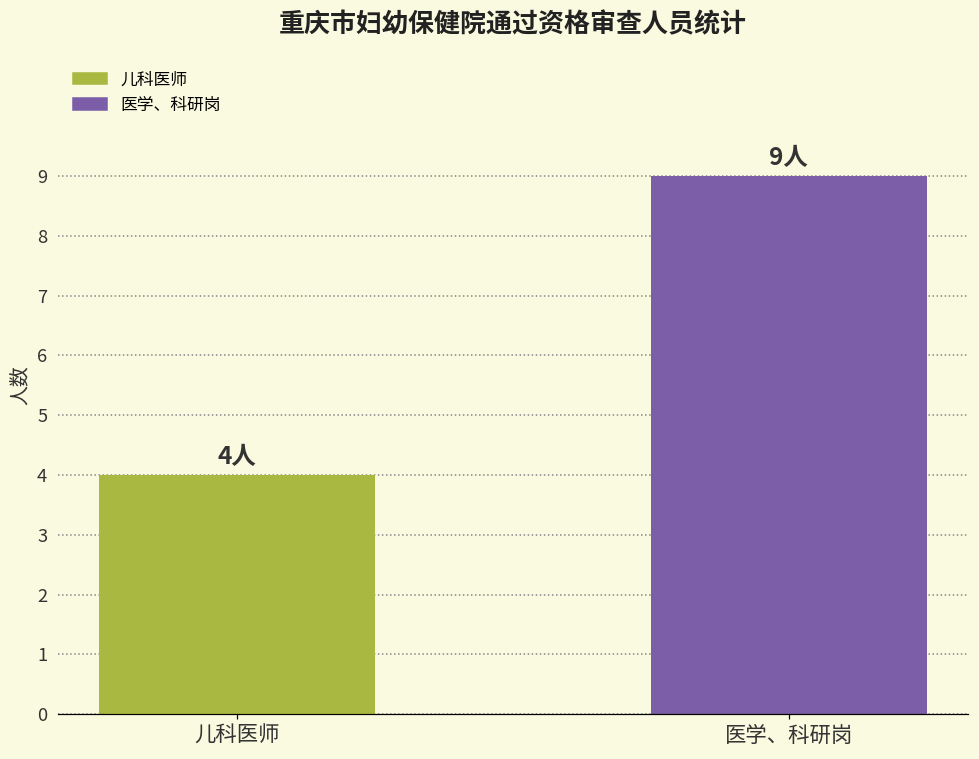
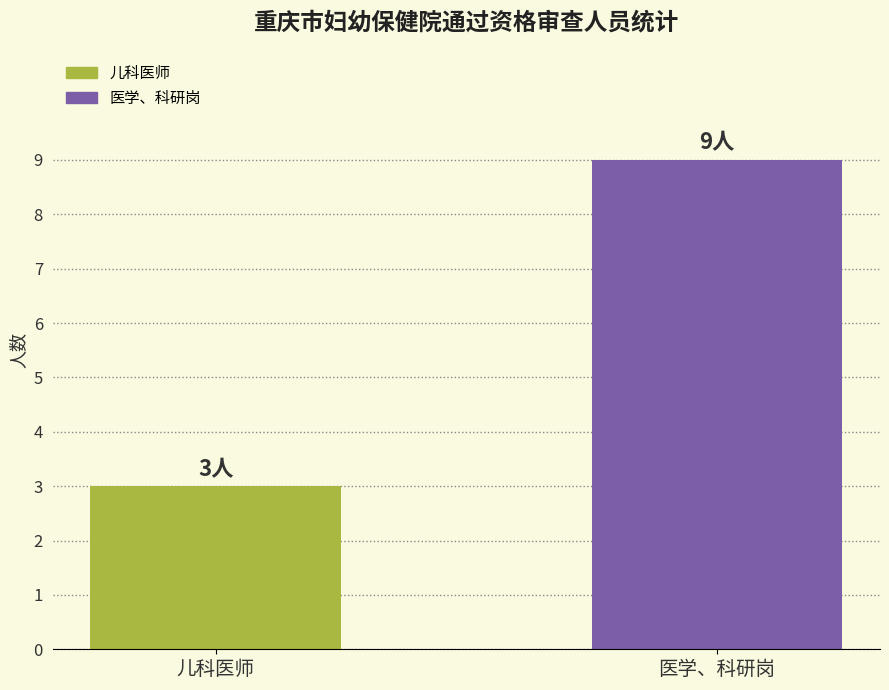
儿科医师: 4人 -> 3人
